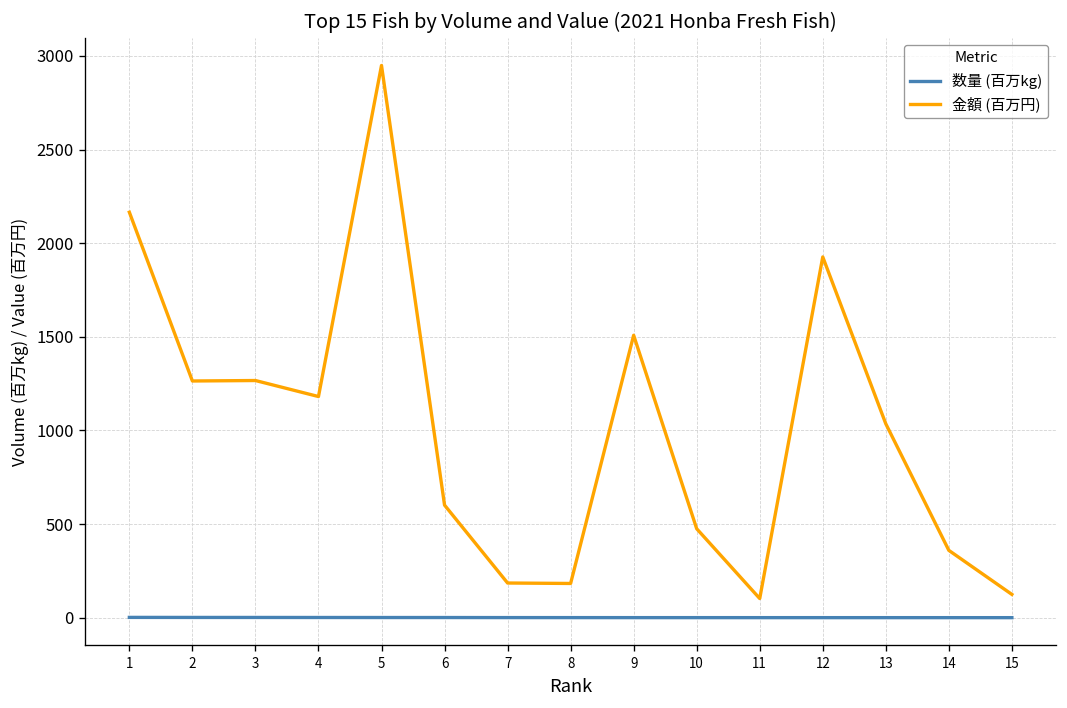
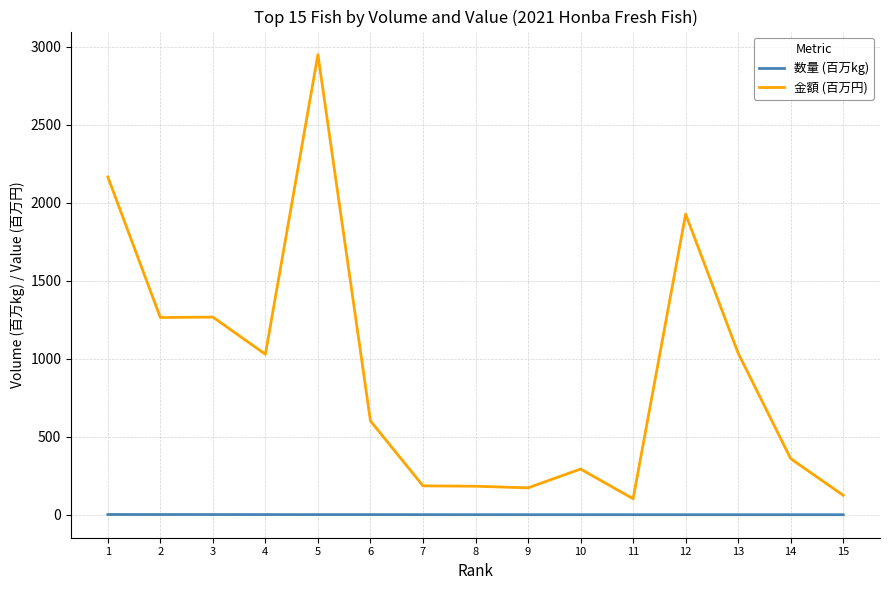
金額 (百万円), 4: 1180 -> 1030
金額 (百万円), 9: 1510 -> 170
金額 (百万円), 10: 480 -> 290
